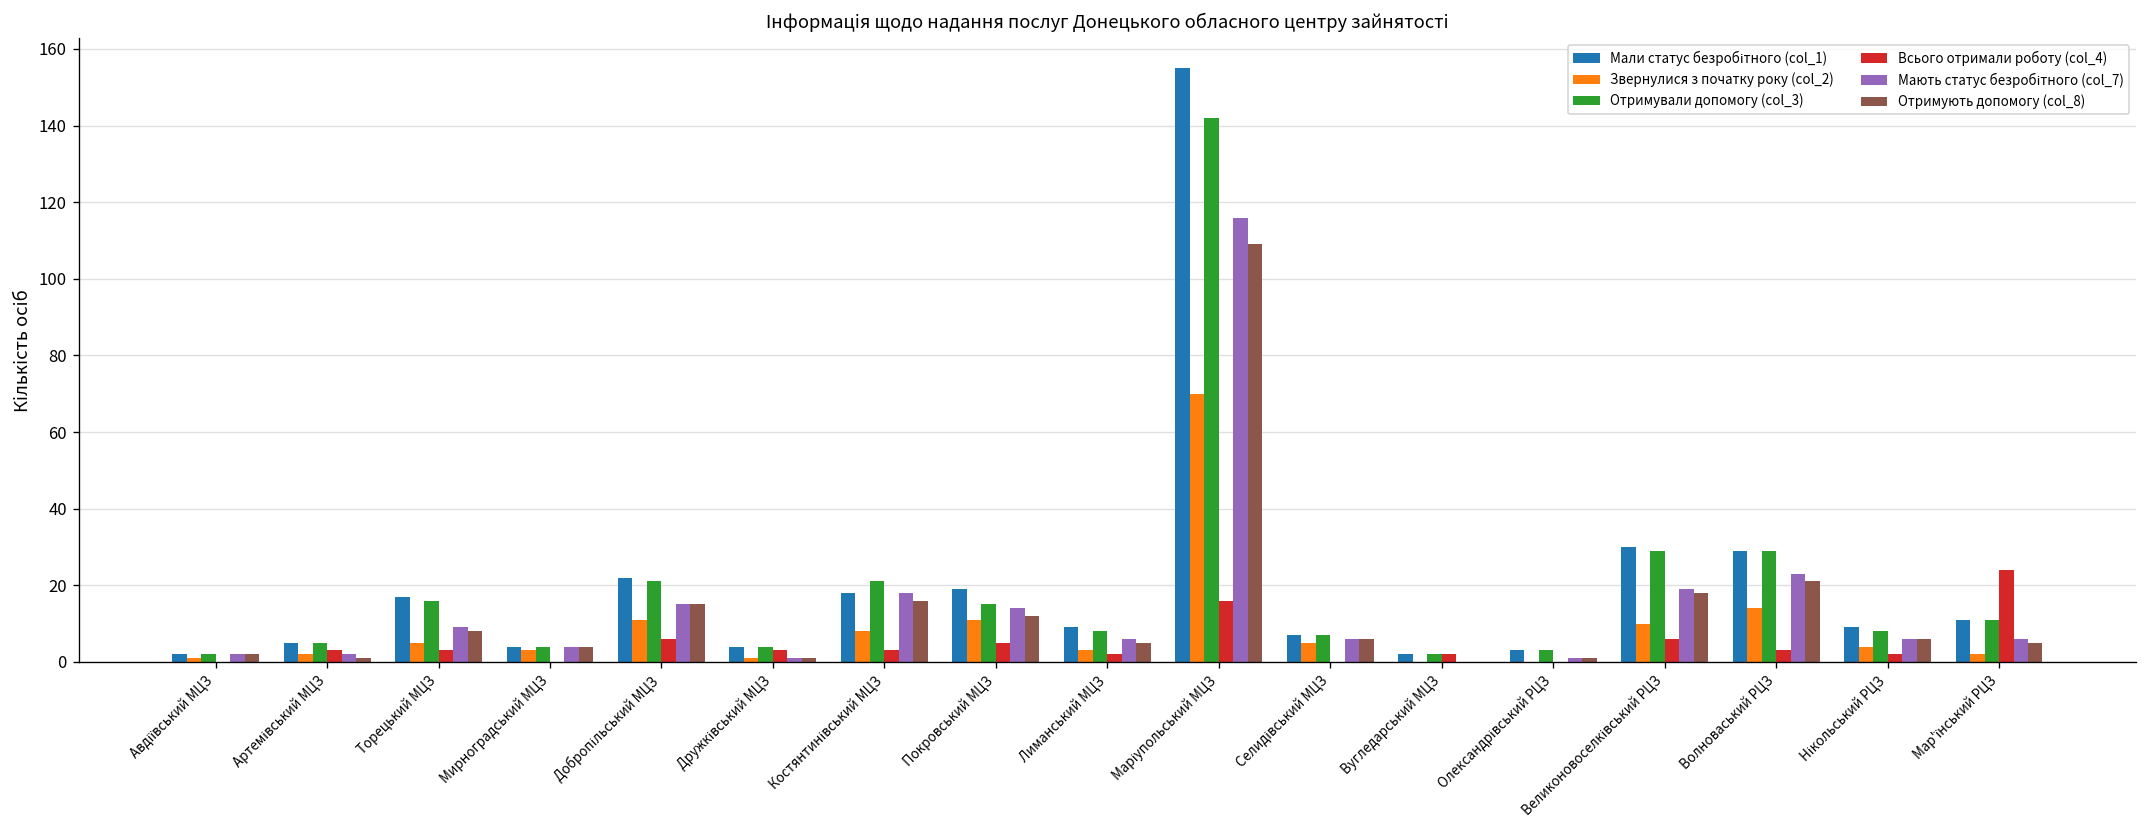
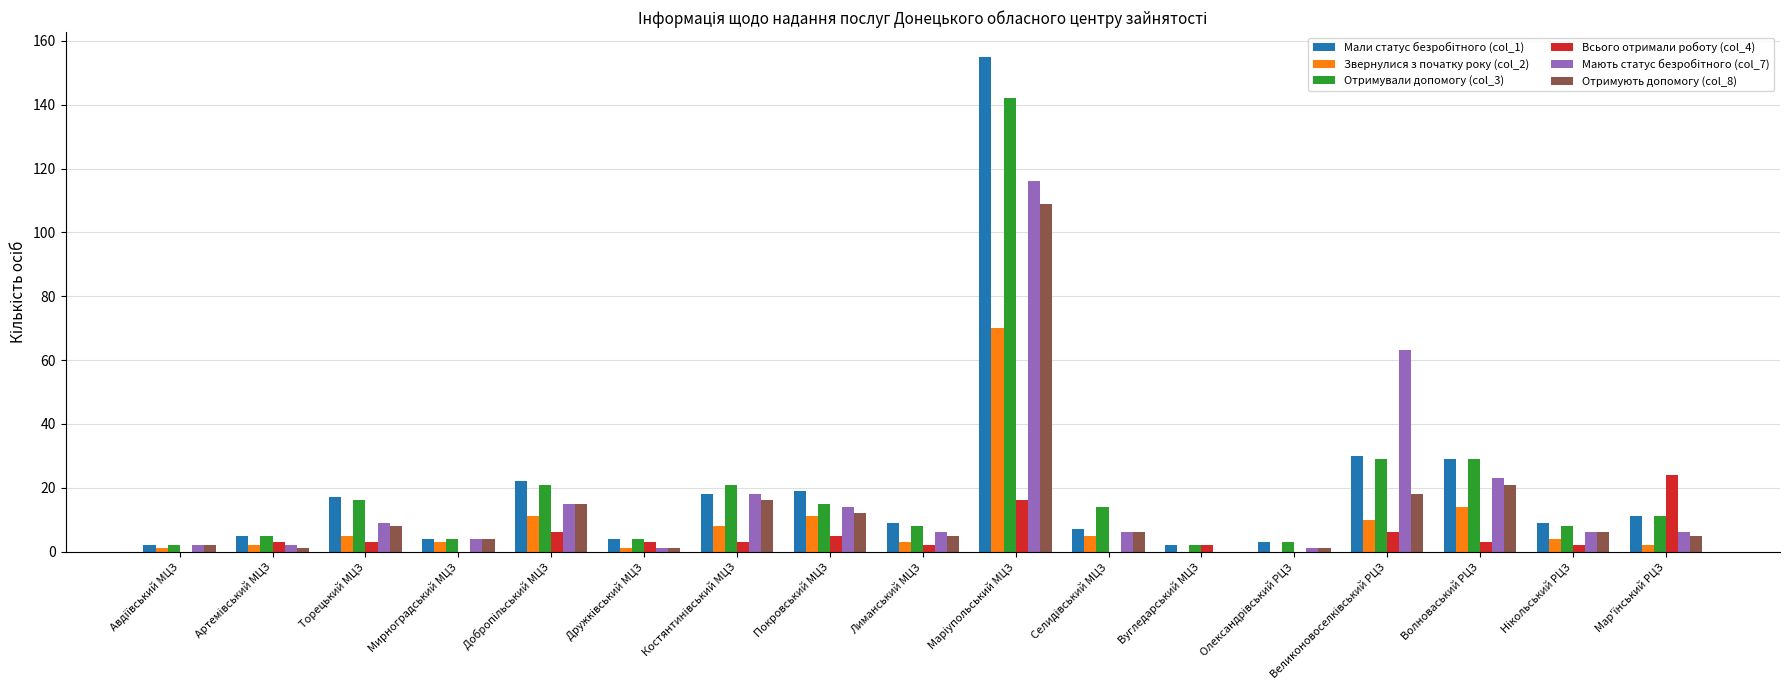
Отримували допомогу (col_3), Селидівський МЦЗ: 7 -> 14
Мають статус безробітного (col_7), Великоновоселківський РЦЗ: 19 -> 63
